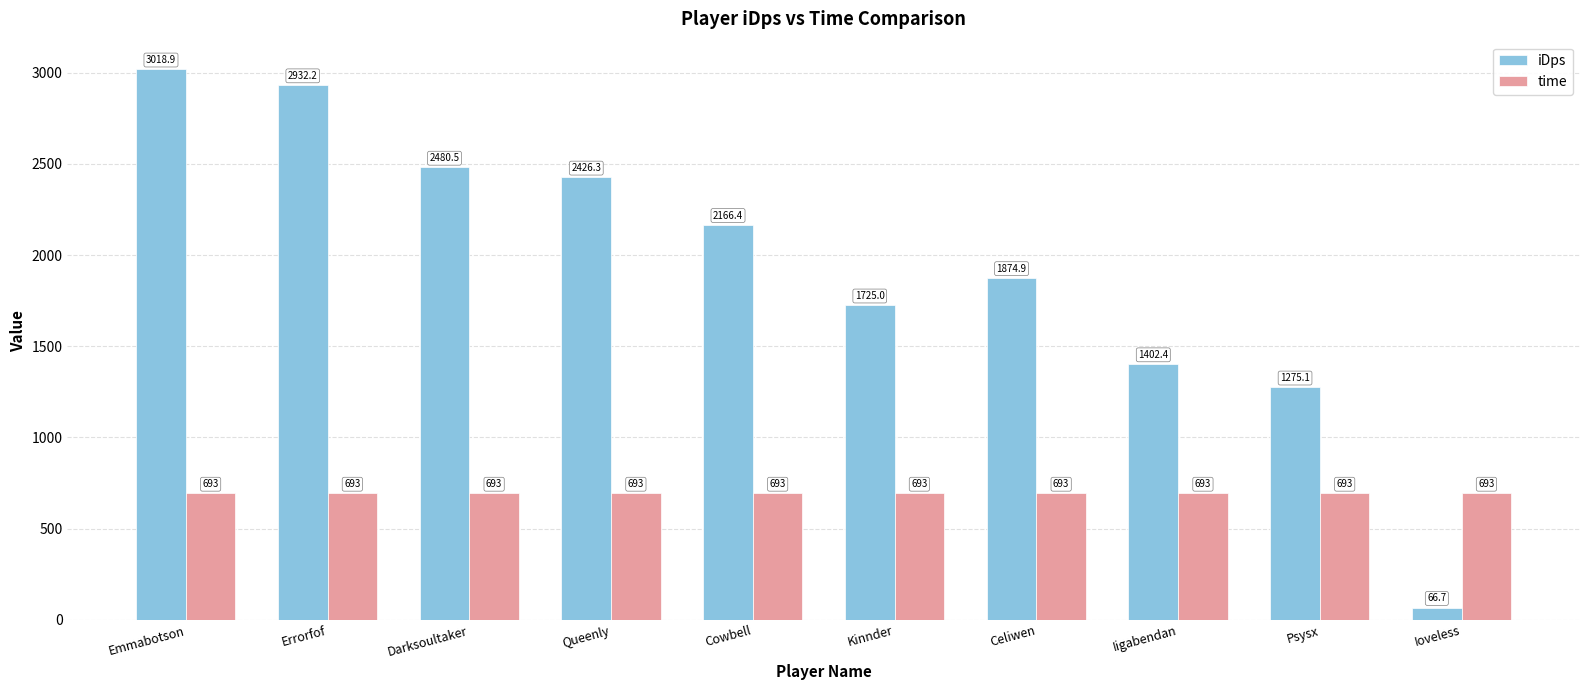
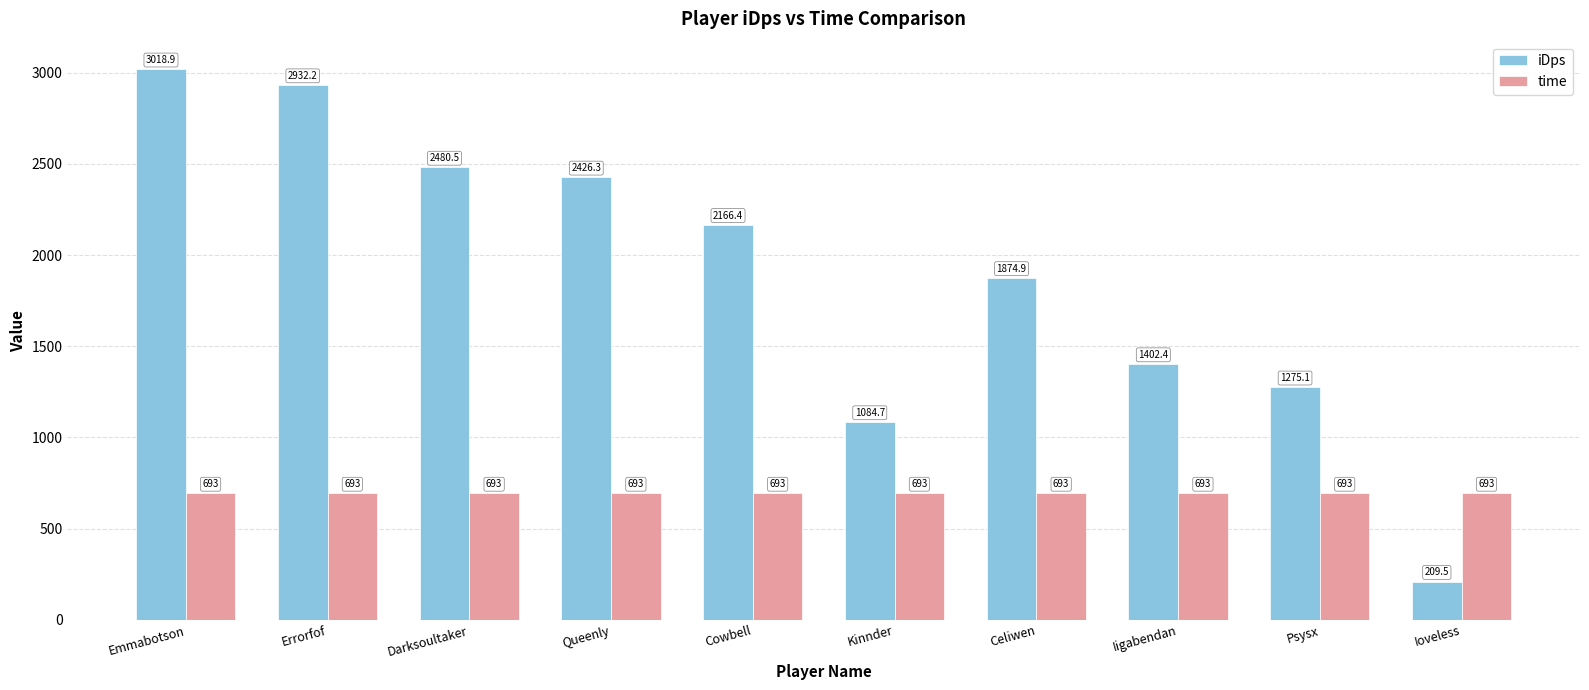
iDps, Kinnder: 1725.0 -> 1084.7
iDps, Ioveless: 66.7 -> 209.5
